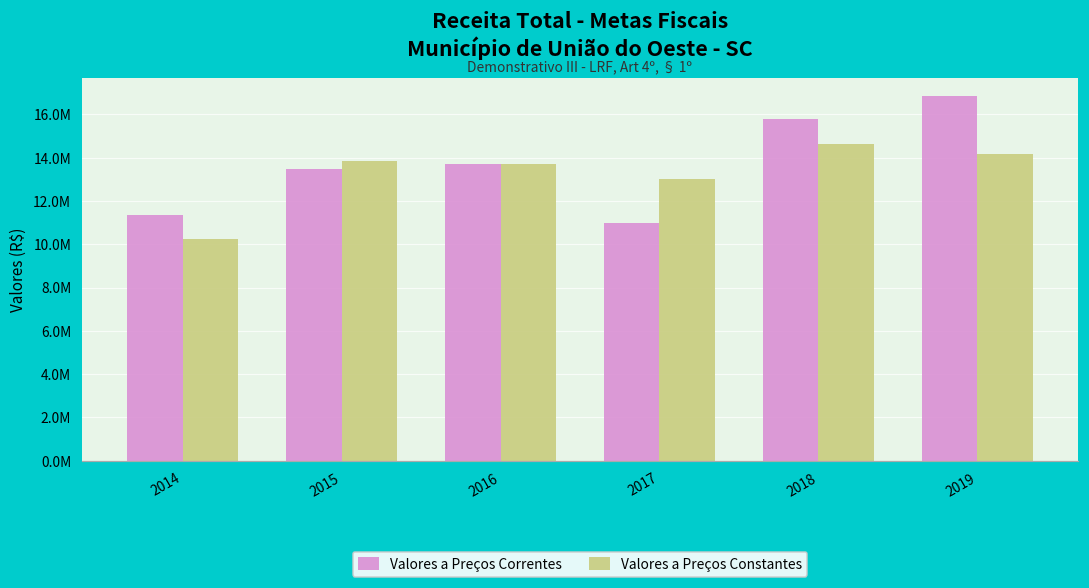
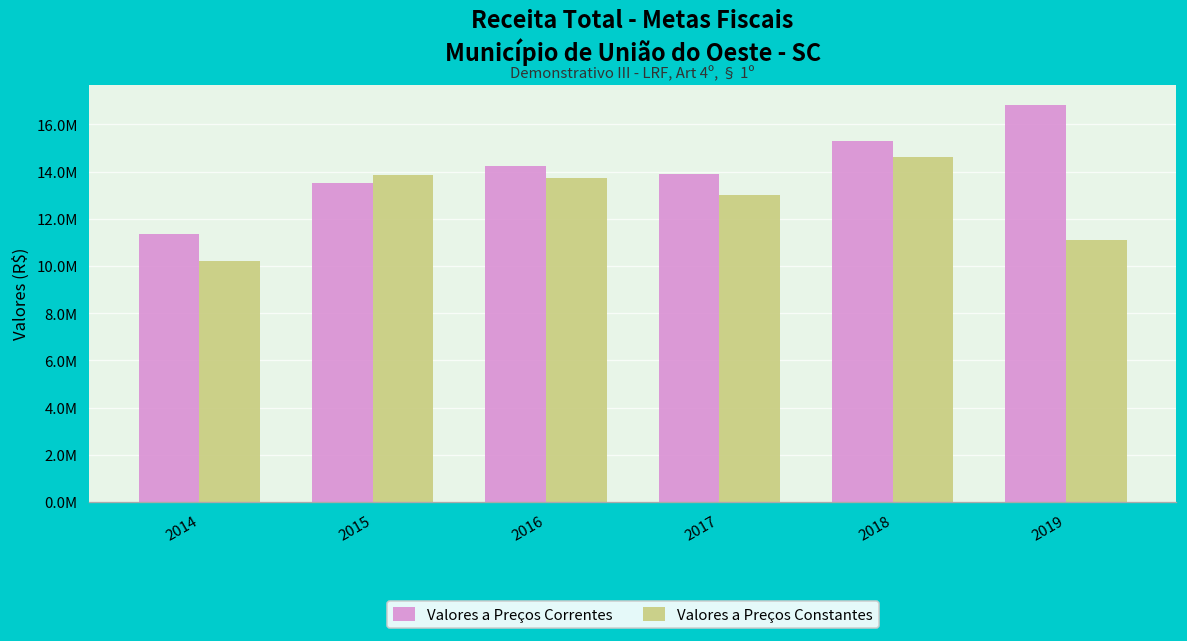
Valores a Preços Correntes, 2016: 13700000 -> 14200000
Valores a Preços Correntes, 2017: 11000000 -> 13900000
Valores a Preços Correntes, 2018: 15800000 -> 15300000
Valores a Preços Constantes, 2019: 14200000 -> 11100000
